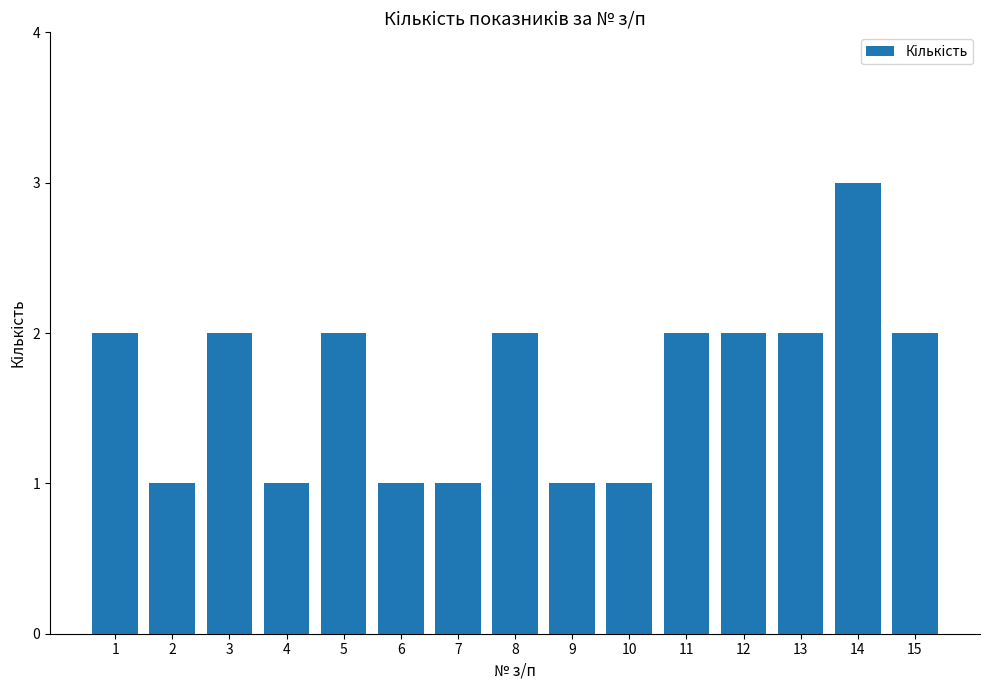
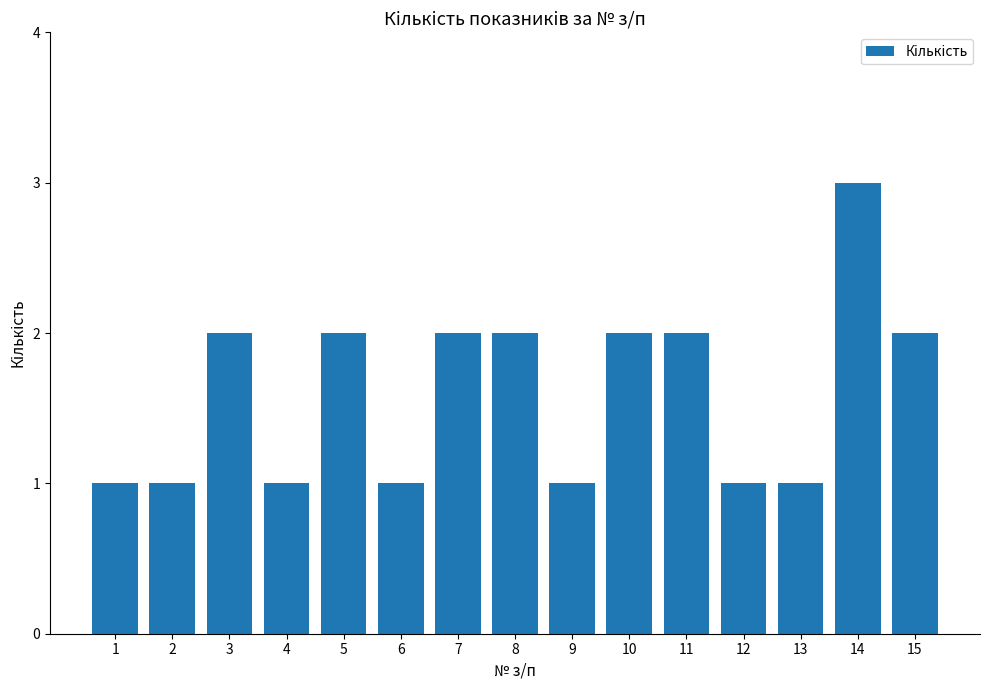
1: 2 -> 1
7: 1 -> 2
10: 1 -> 2
12: 2 -> 1
13: 2 -> 1
